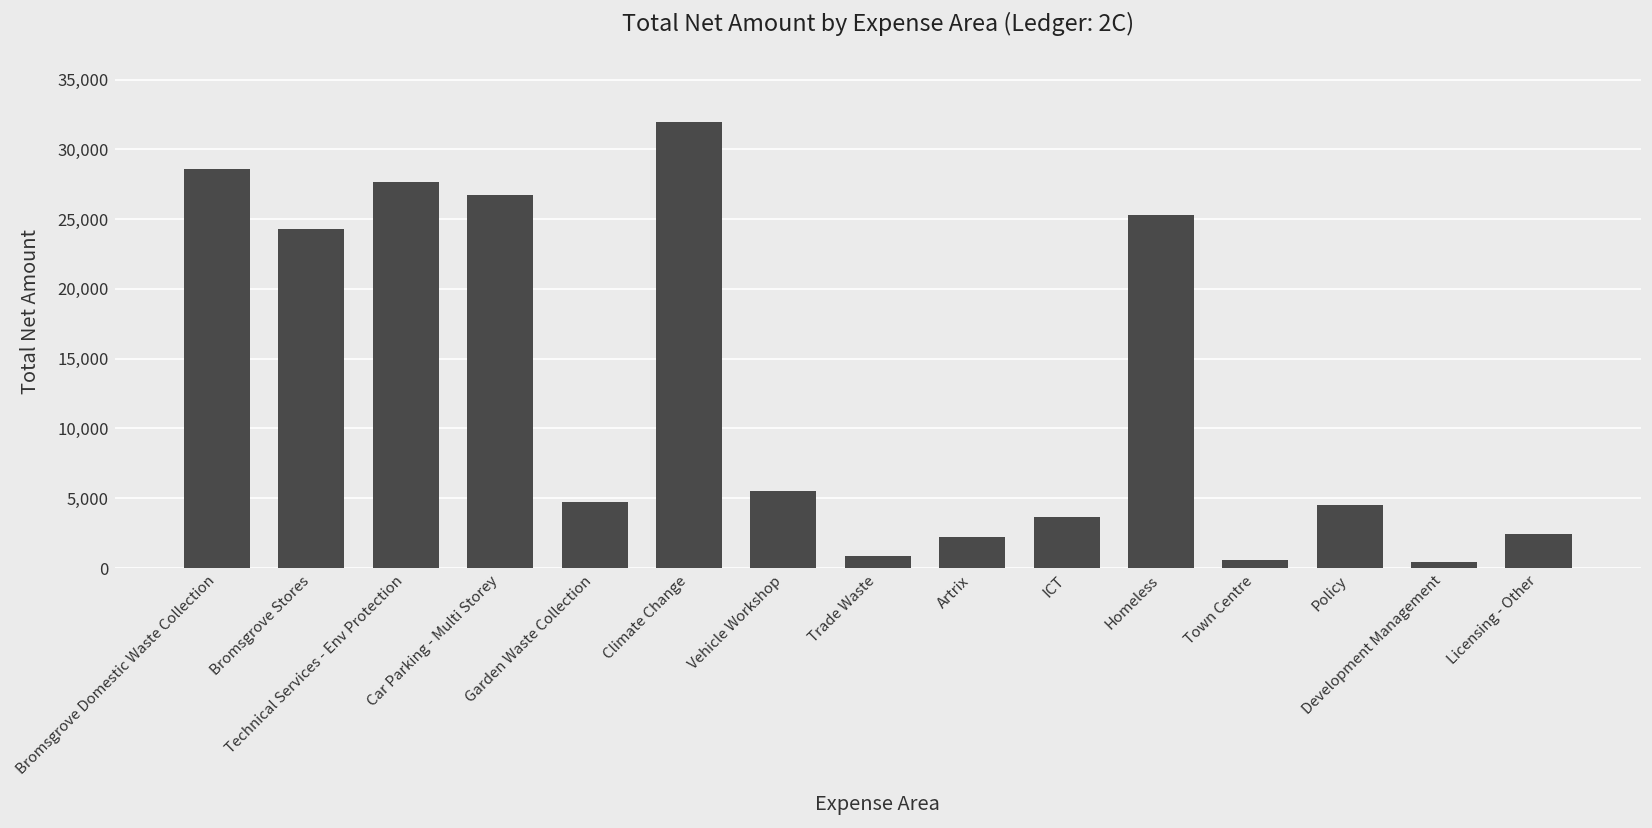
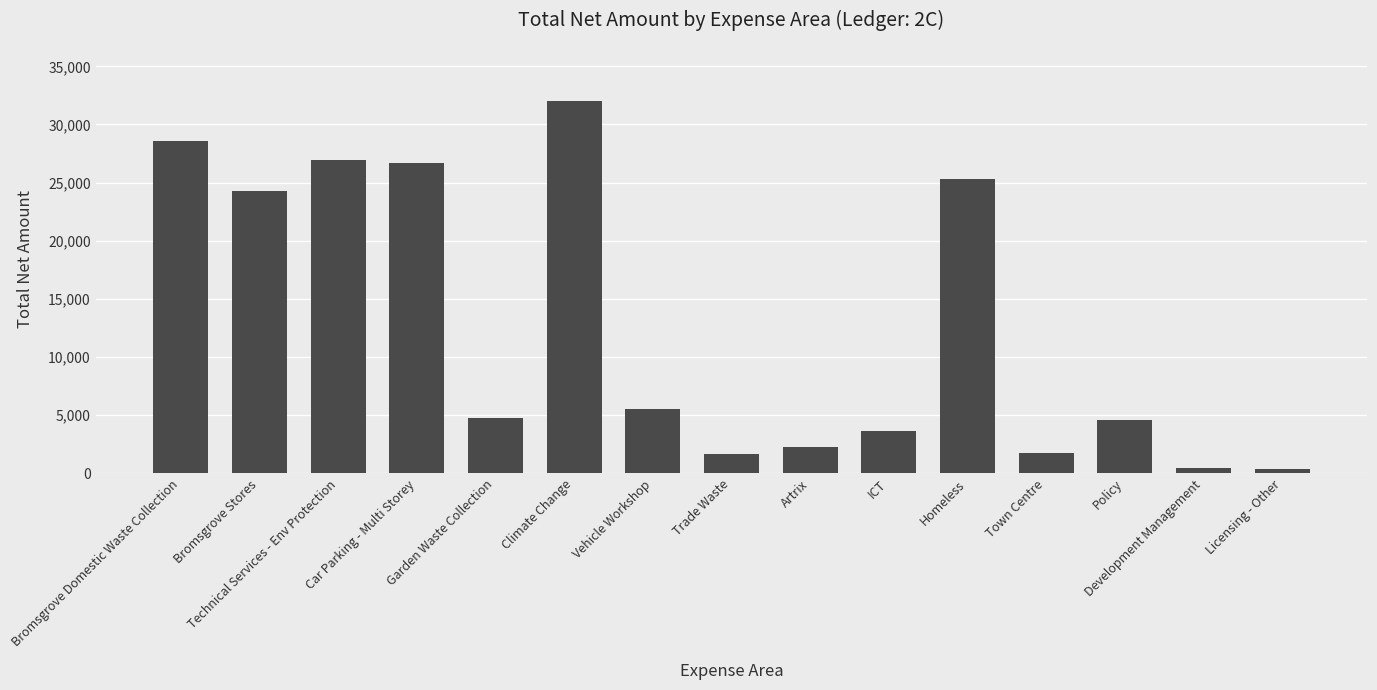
Technical Services - Env Protection: 27,700 -> 26,900
Trade Waste: 900 -> 1,600
Town Centre: 600 -> 1,800
Licensing - Other: 2,400 -> 400
